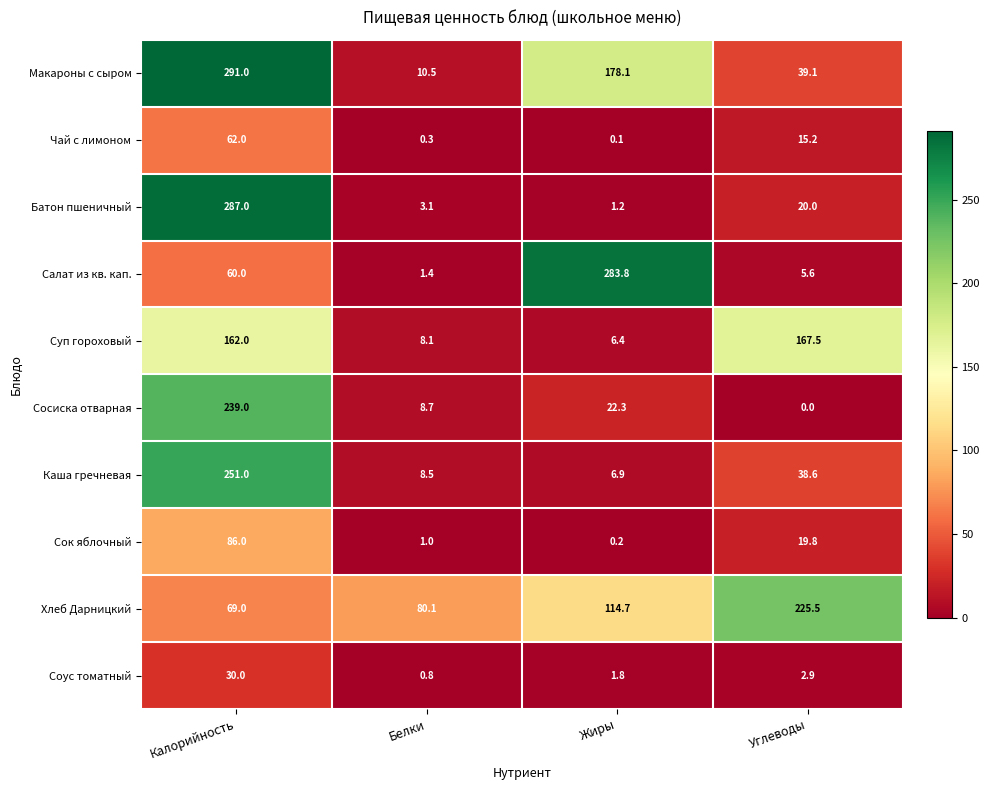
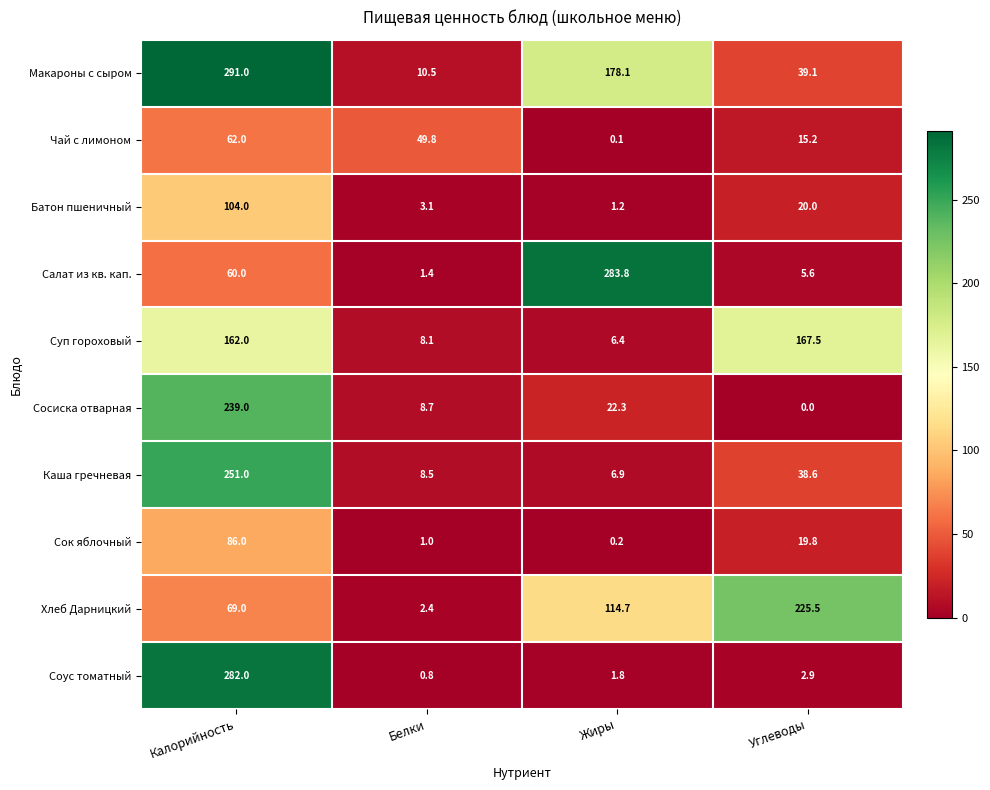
Чай с лимоном, Белки: 0.3 -> 49.8
Батон пшеничный, Калорийность: 287.0 -> 104.0
Хлеб Дарницкий, Белки: 80.1 -> 2.4
Соус томатный, Калорийность: 30.0 -> 282.0
